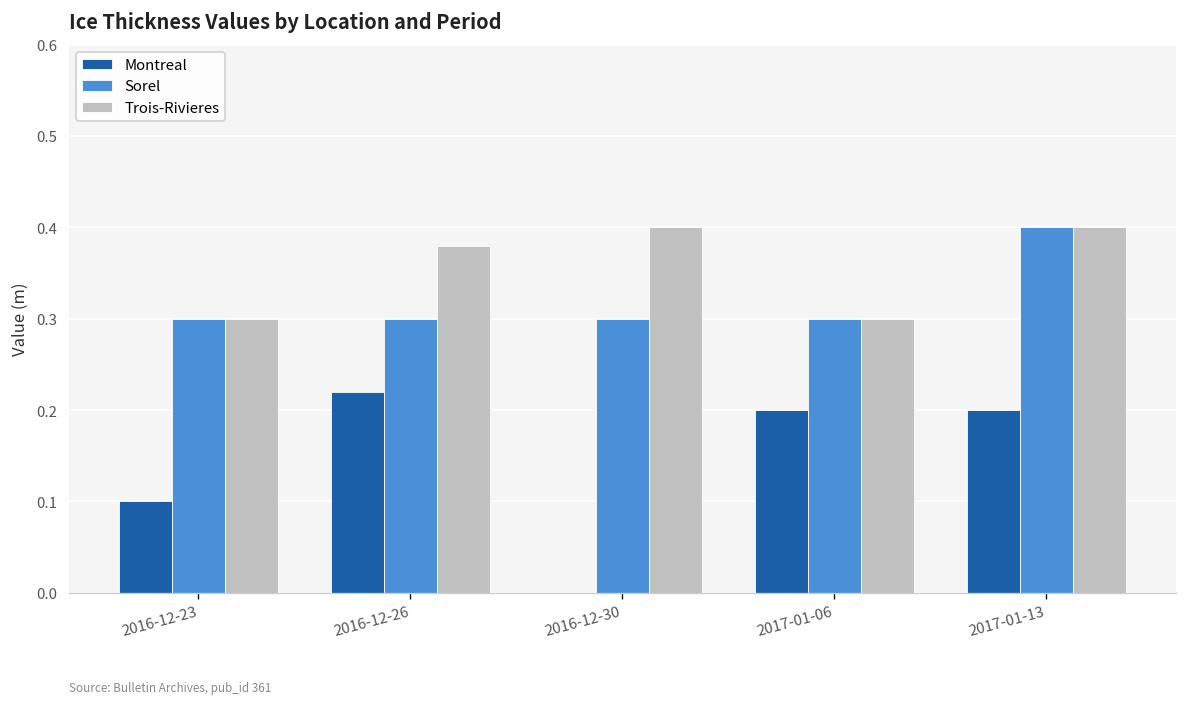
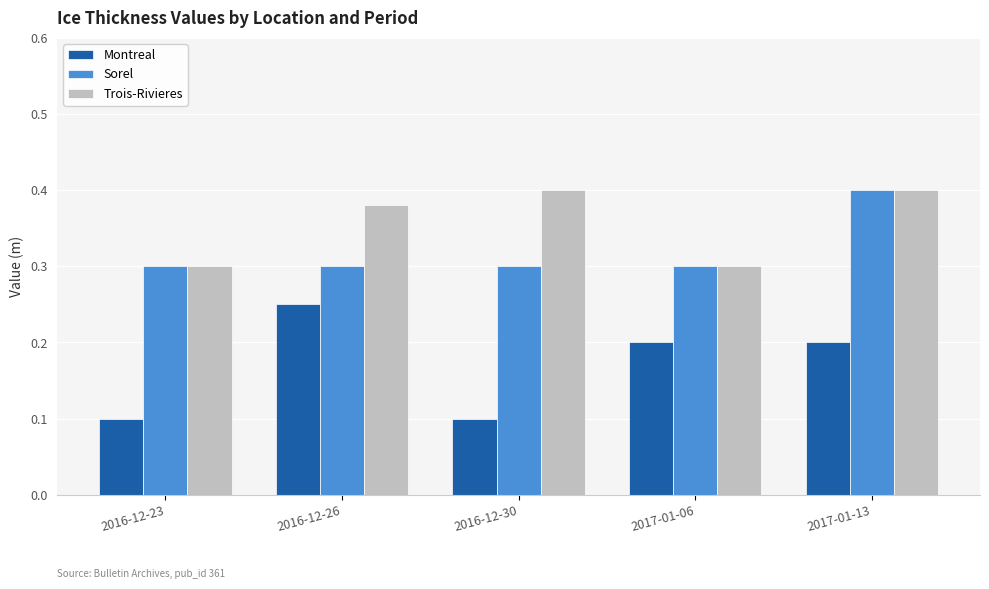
Montreal, 2016-12-26: 0.22 -> 0.25
Montreal, 2016-12-30: 0.0 -> 0.1
